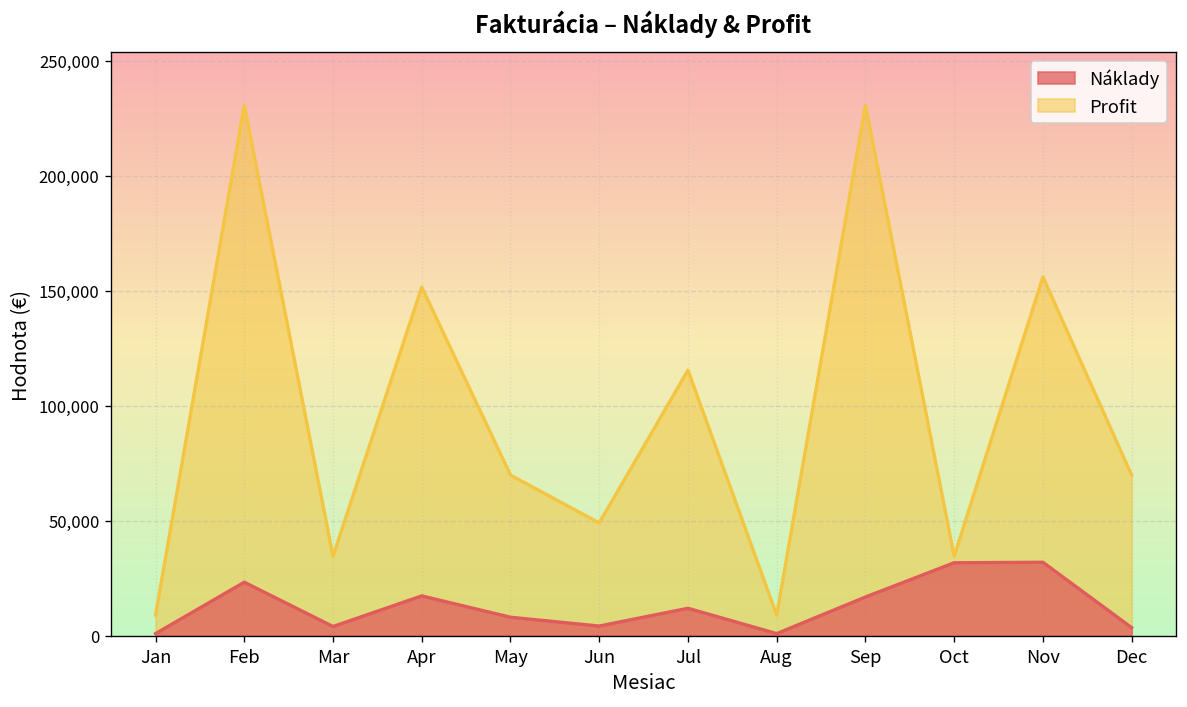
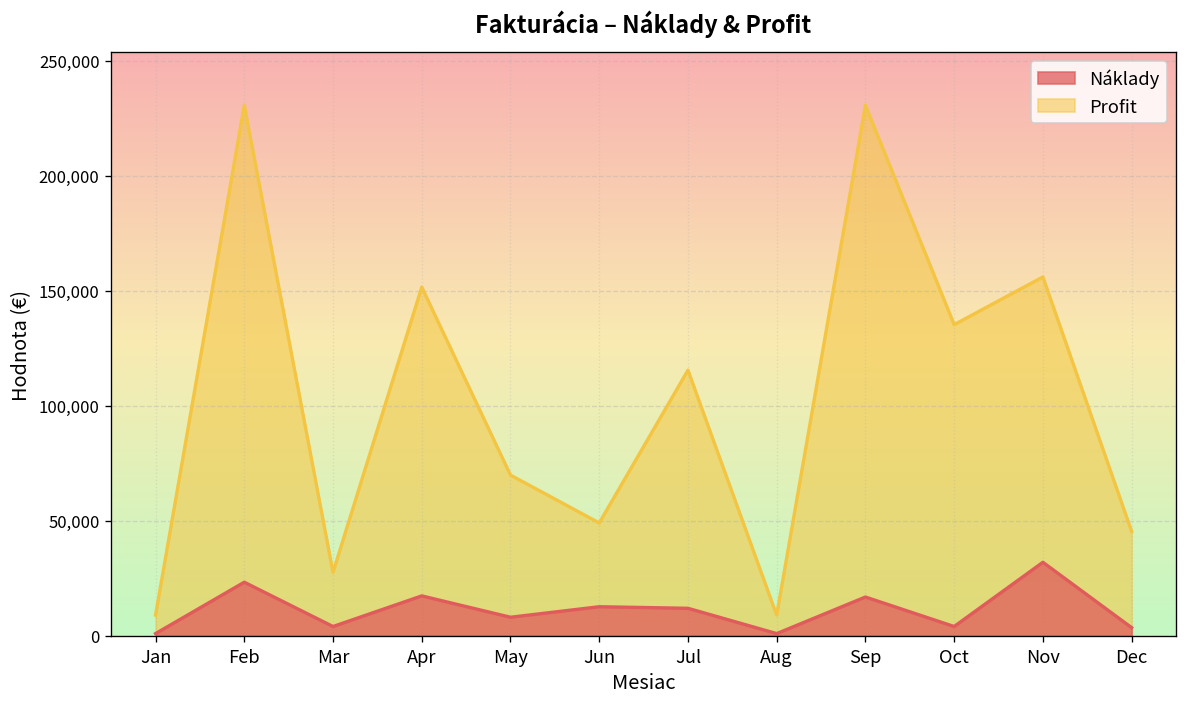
Profit, Mar: 35,000 -> 28,000
Náklady, Jun: 4,000 -> 13,000
Náklady, Oct: 32,000 -> 4,000
Profit, Oct: 35,000 -> 135,000
Profit, Dec: 70,000 -> 45,000
